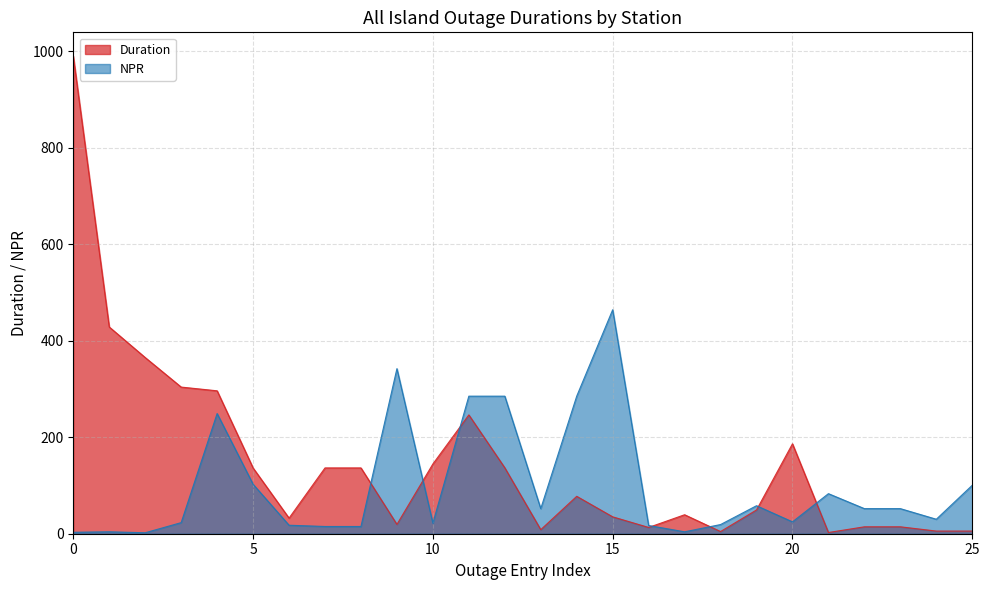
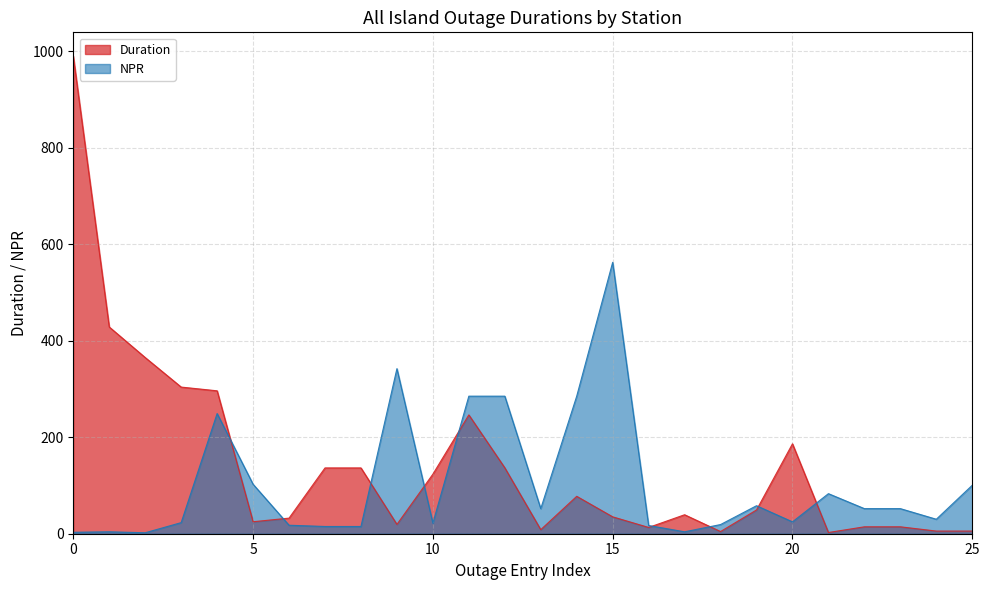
Duration, 5: 140 -> 20
Duration, 10: 140 -> 120
NPR, 15: 460 -> 560
